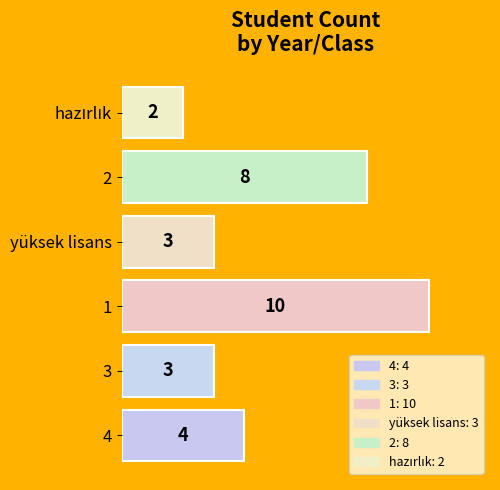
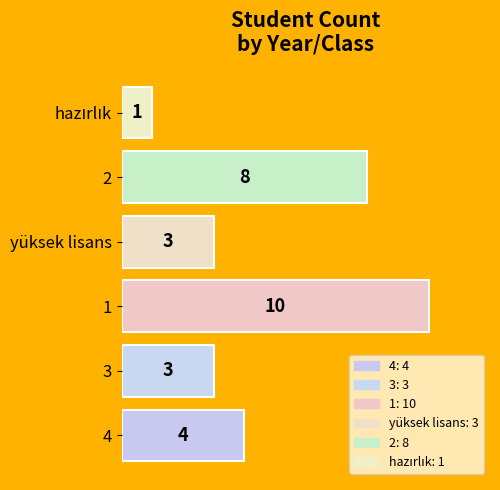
hazırlık: 2 -> 1
